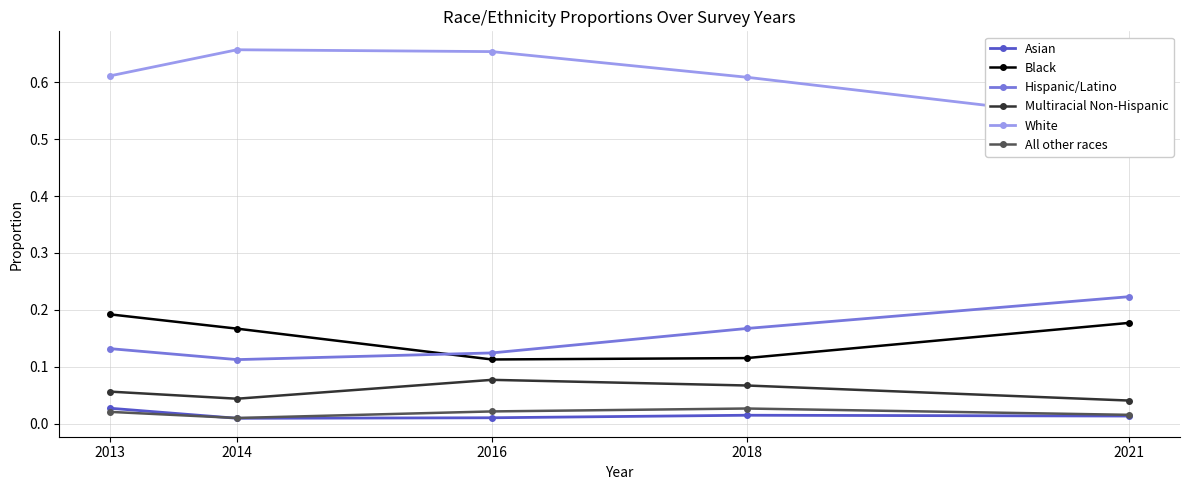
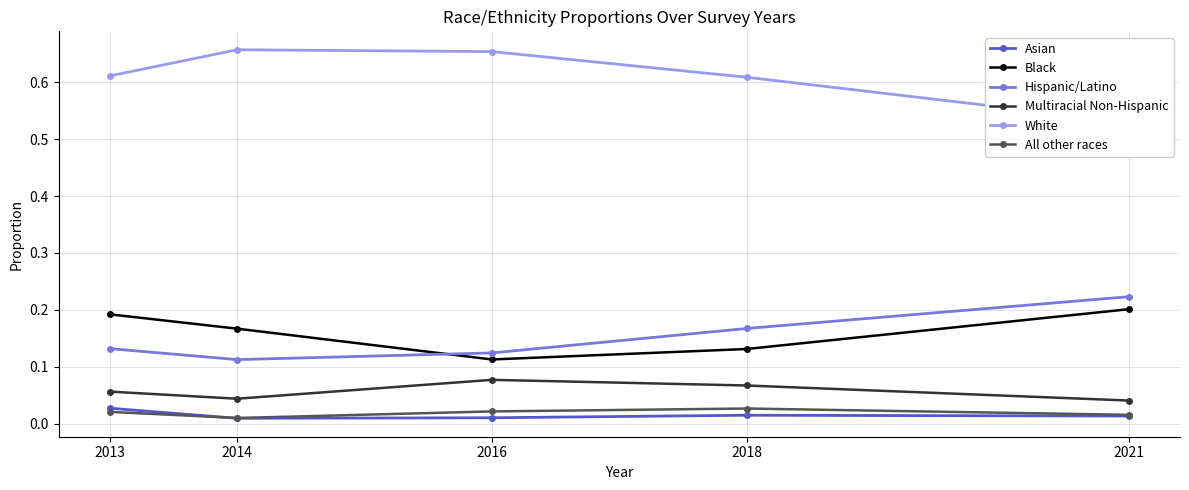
Black, 2018: 0.12 -> 0.13
Black, 2021: 0.18 -> 0.20
